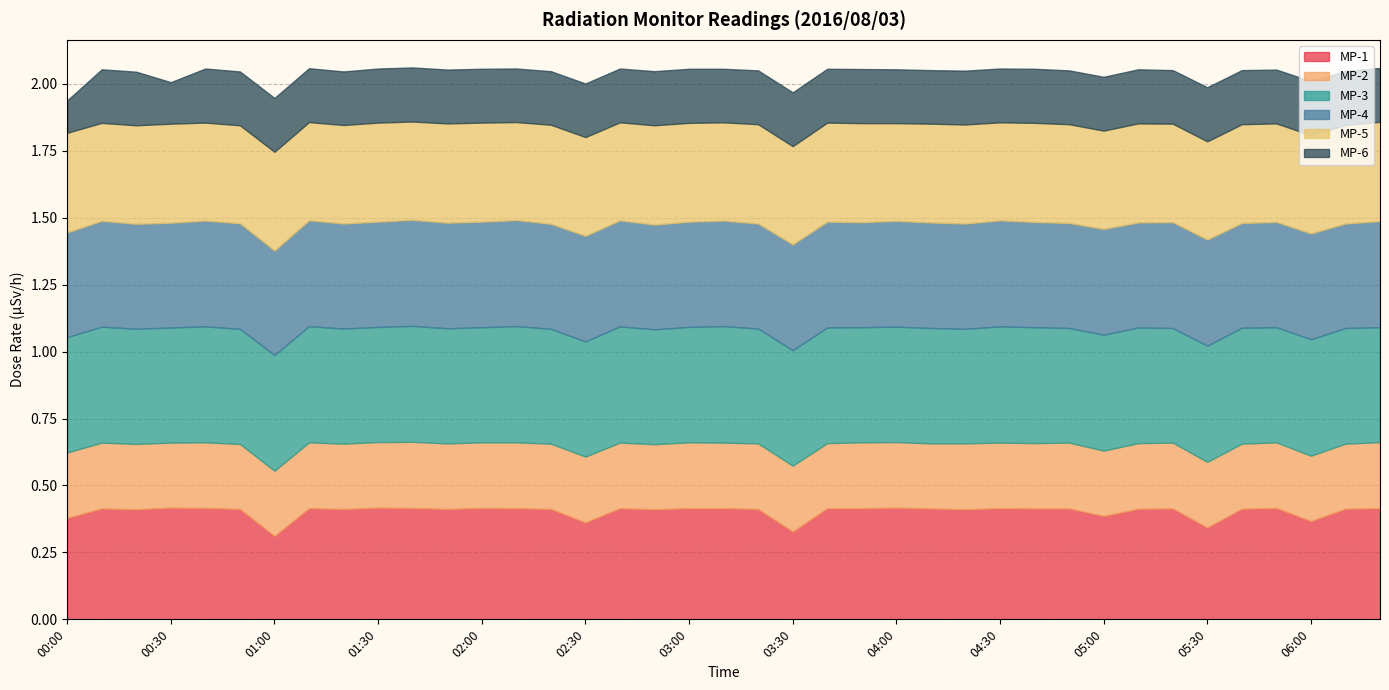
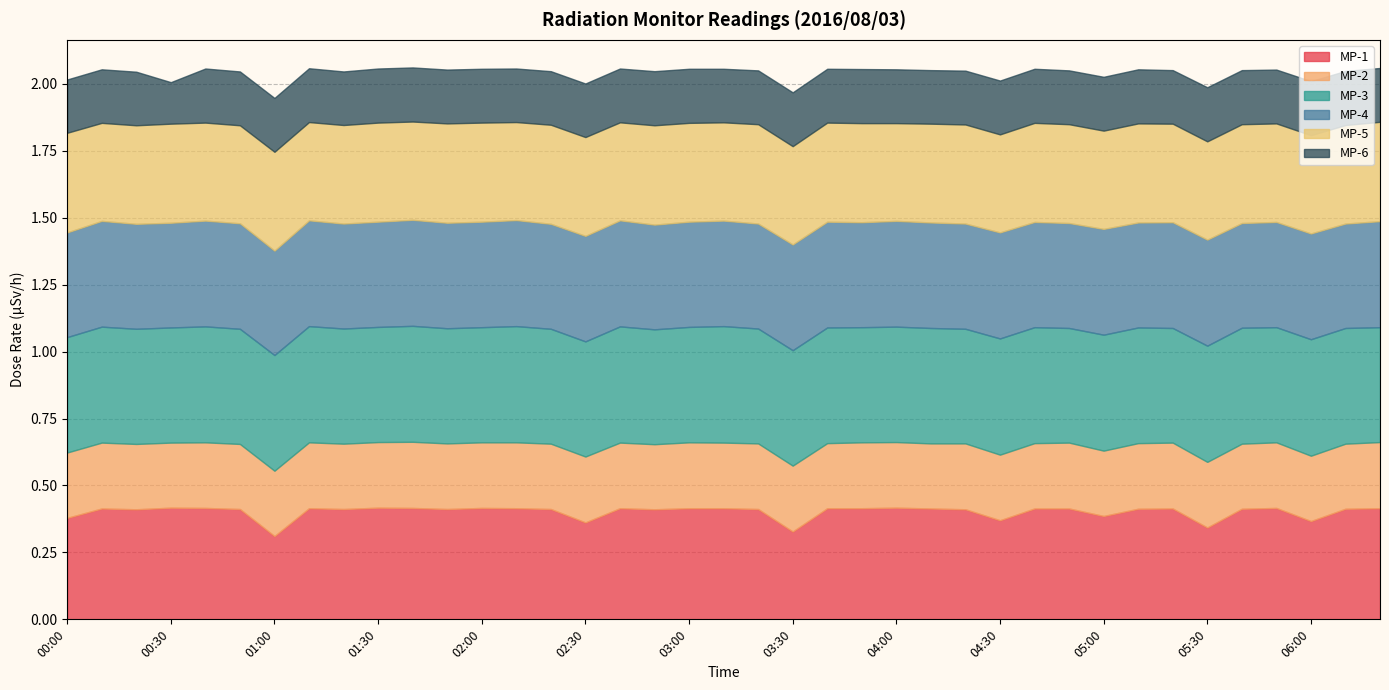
MP-6, 00:00: 0.12 -> 0.20
MP-1, 04:30: 0.42 -> 0.37
